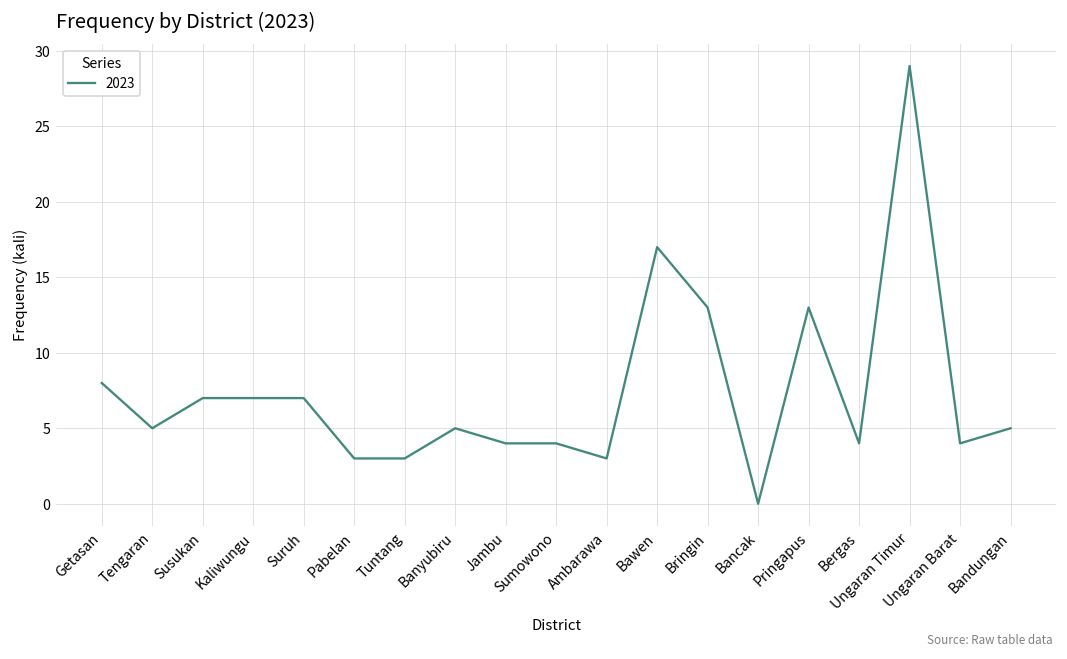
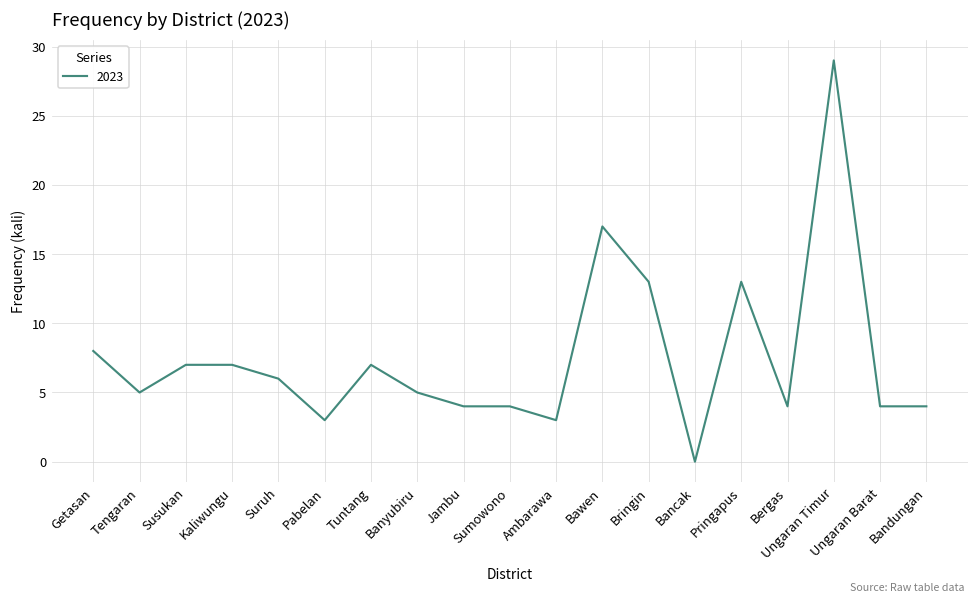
Suruh: 7 -> 6
Tuntang: 3 -> 7
Bandungan: 5 -> 4
